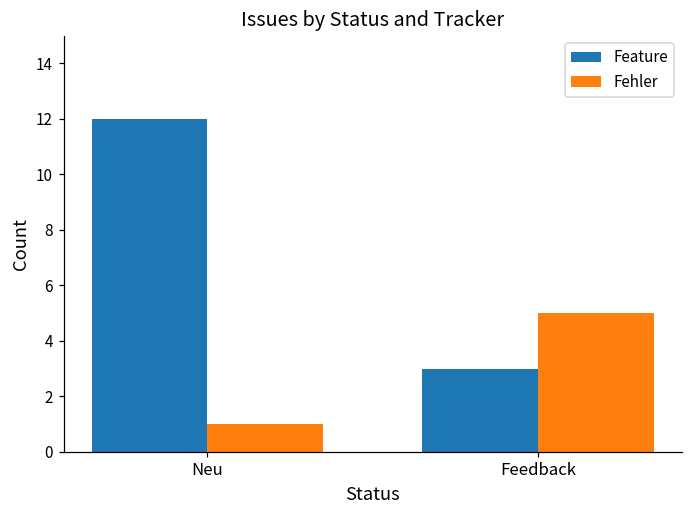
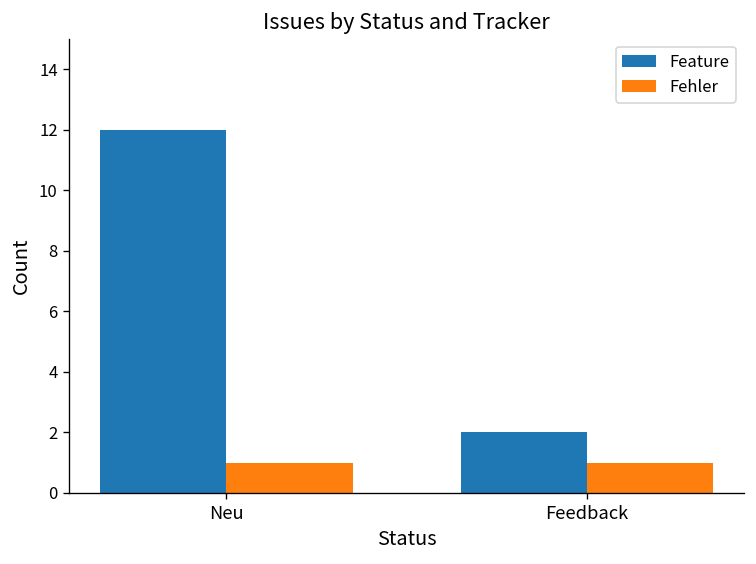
Feature, Feedback: 3 -> 2
Fehler, Feedback: 5 -> 1
